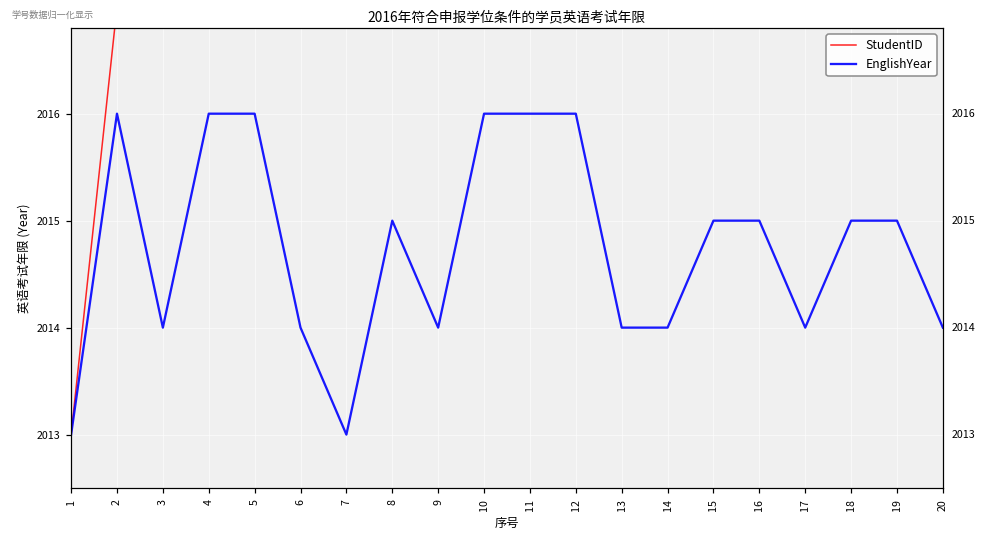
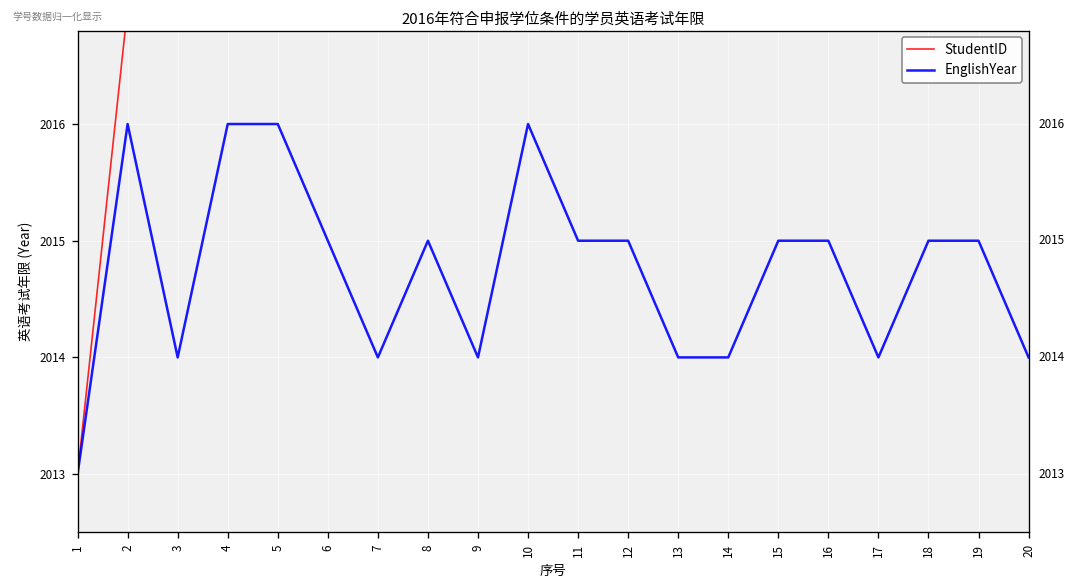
EnglishYear, 6: 2014 -> 2015
EnglishYear, 7: 2013 -> 2014
EnglishYear, 11: 2016 -> 2015
EnglishYear, 12: 2016 -> 2015
